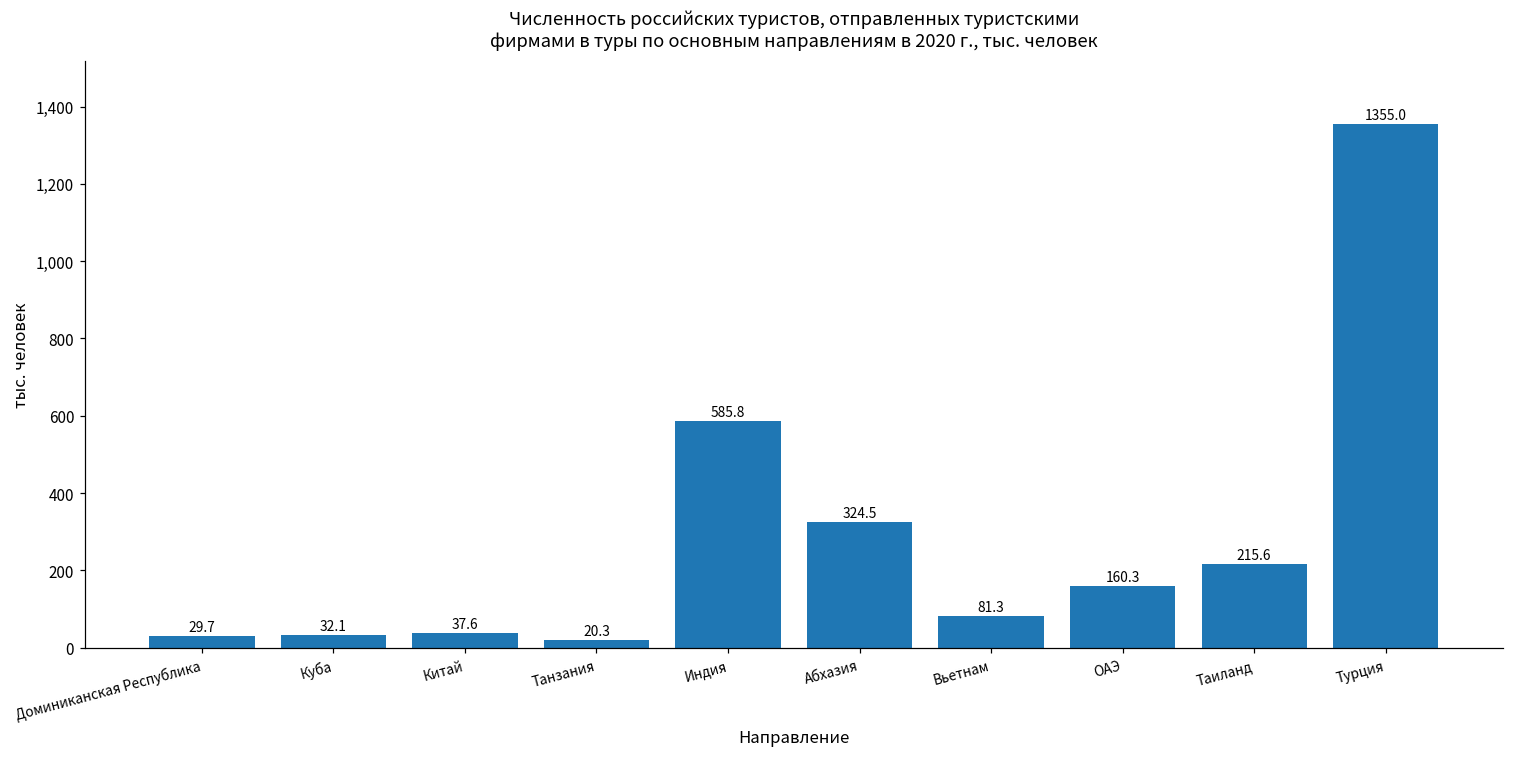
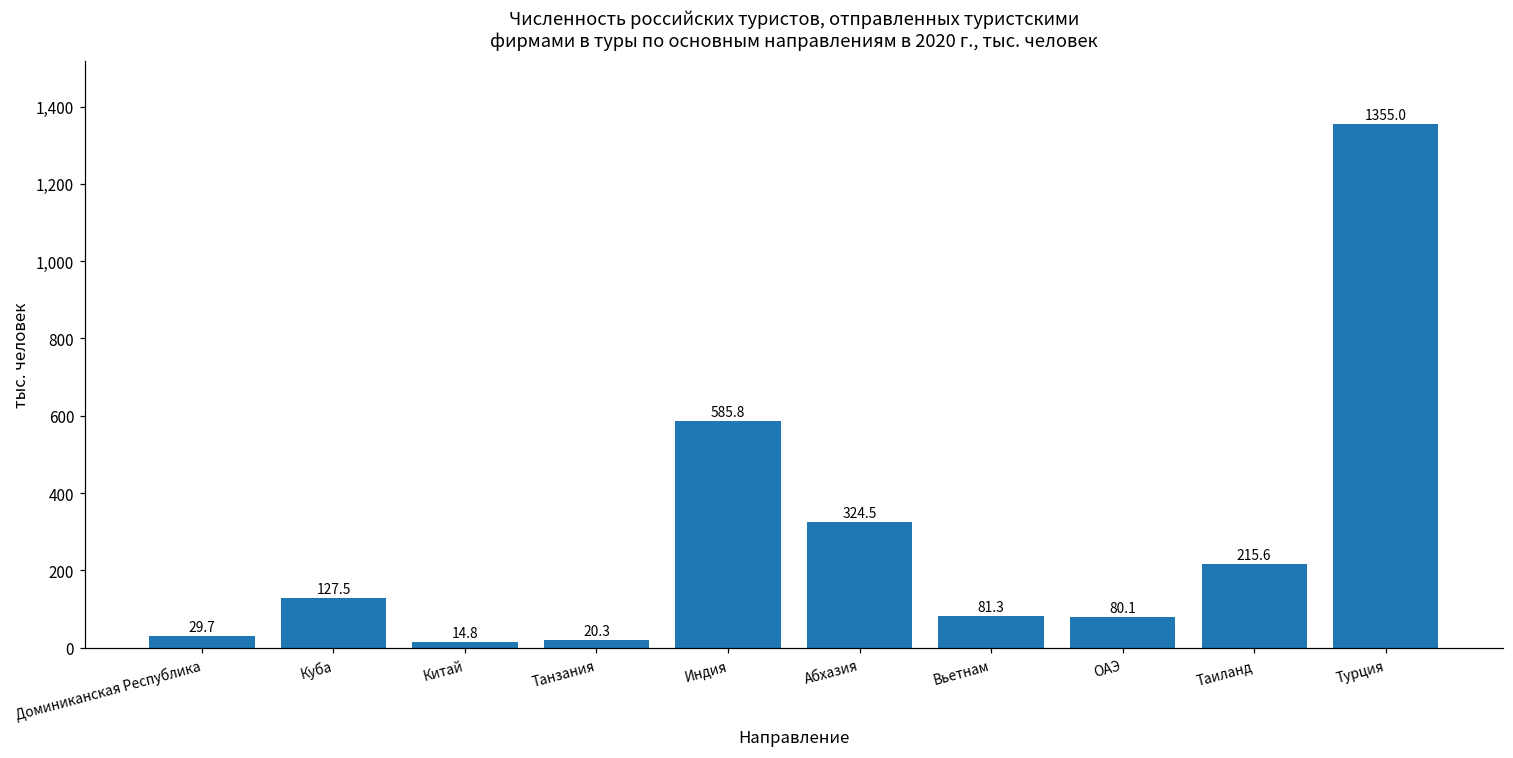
Куба: 32.1 -> 127.5
Китай: 37.6 -> 14.8
ОАЭ: 160.3 -> 80.1
